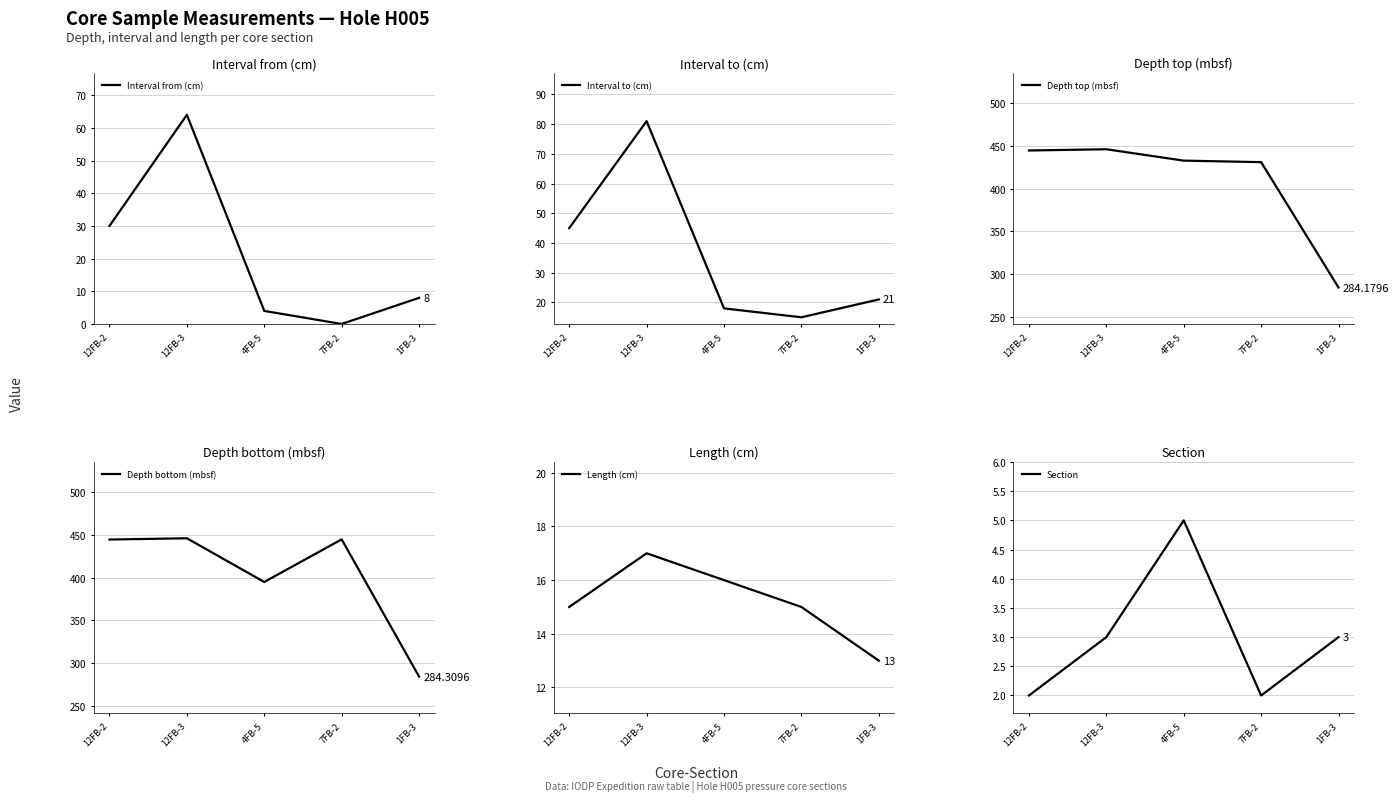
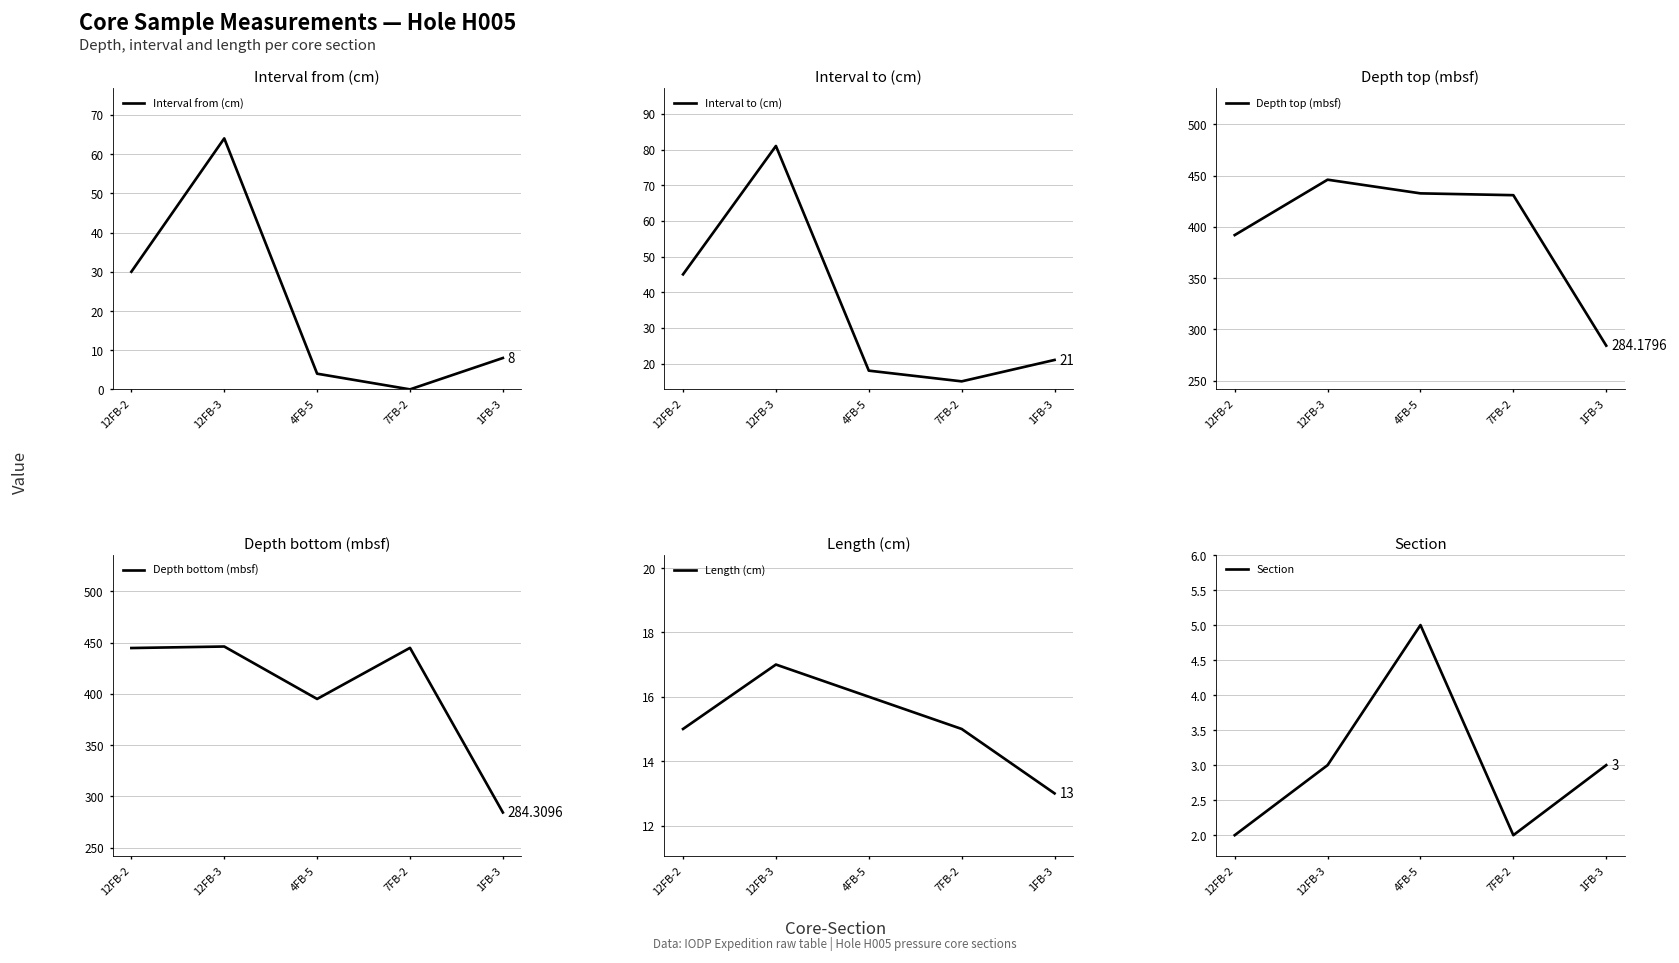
Depth top (mbsf), 12FB-2: 440 -> 390
